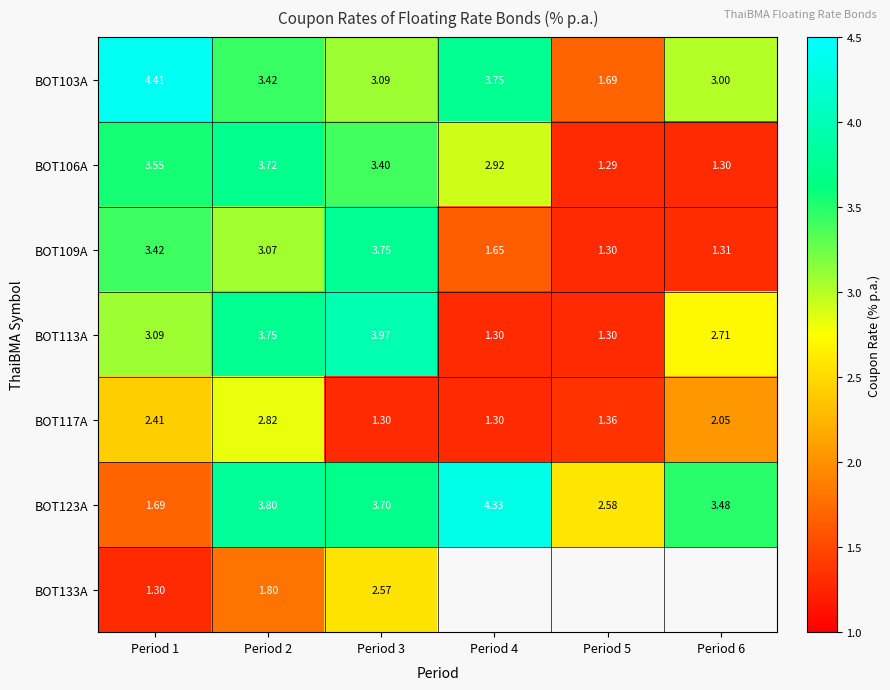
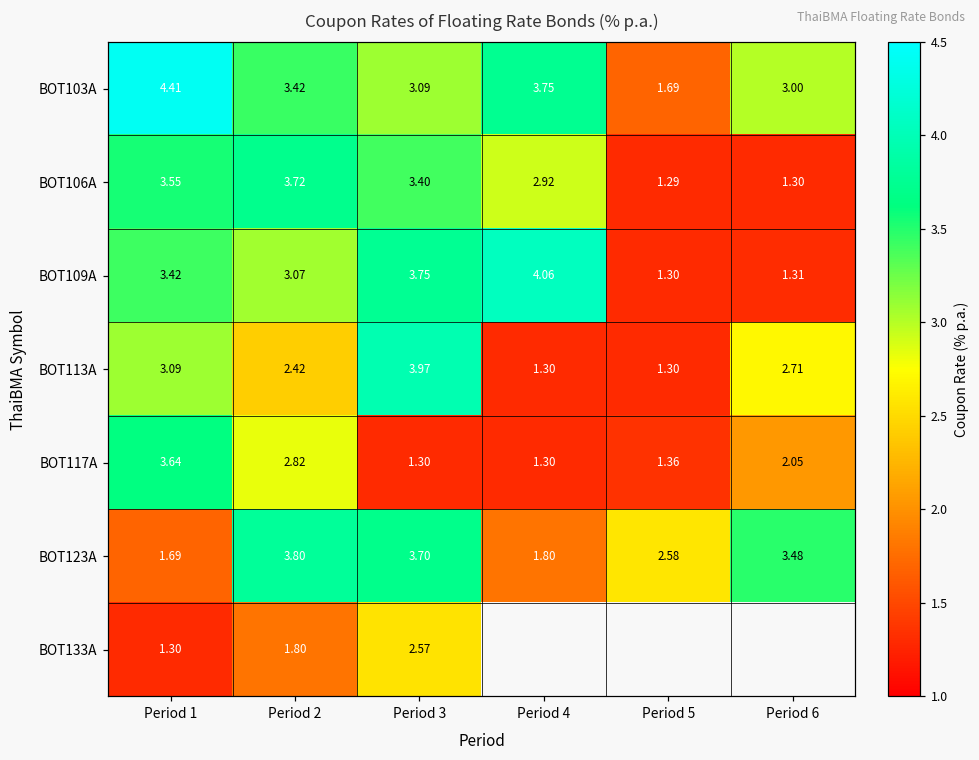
BOT109A, Period 4: 1.65 -> 4.06
BOT113A, Period 2: 3.75 -> 2.42
BOT117A, Period 1: 2.41 -> 3.64
BOT123A, Period 4: 4.33 -> 1.80
